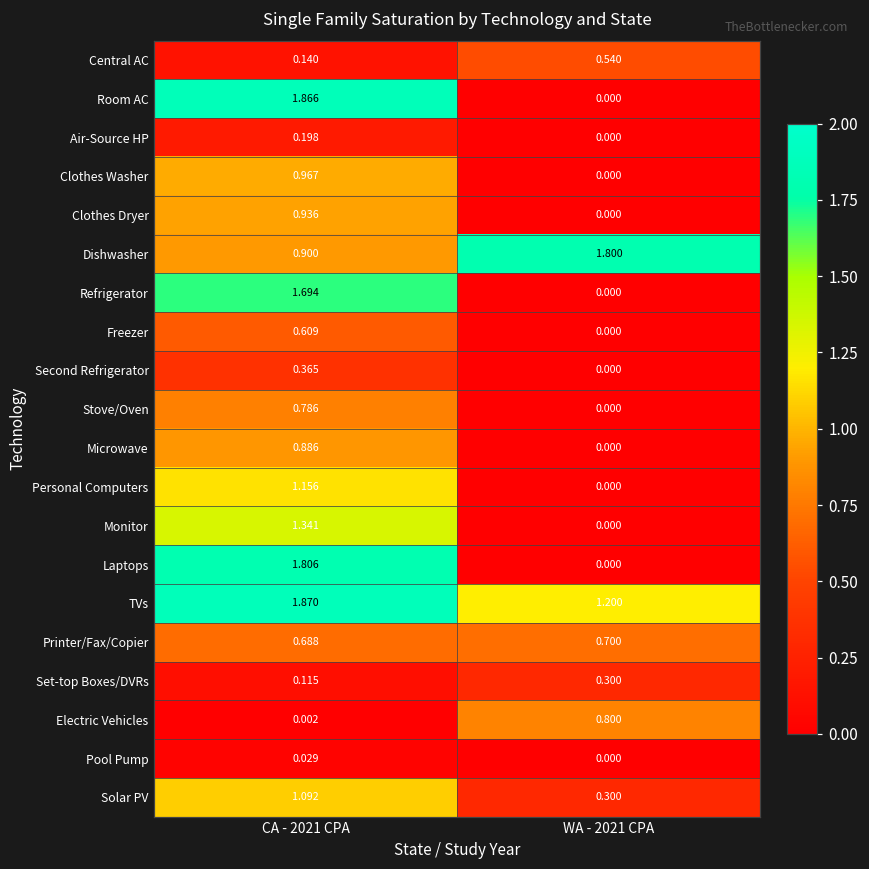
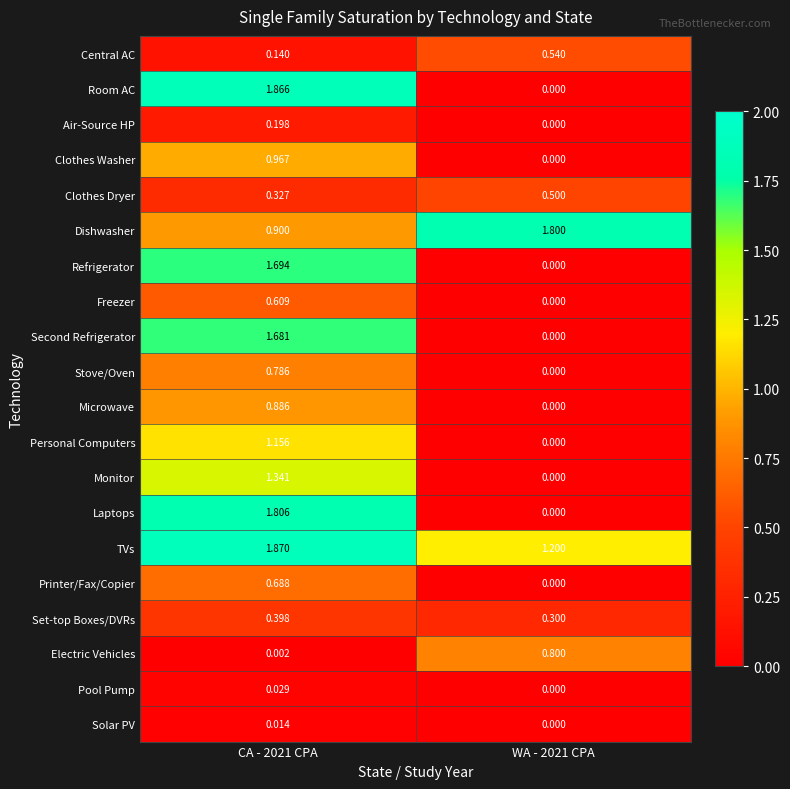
Clothes Dryer, CA - 2021 CPA: 0.936 -> 0.327
Clothes Dryer, WA - 2021 CPA: 0.000 -> 0.500
Second Refrigerator, CA - 2021 CPA: 0.365 -> 1.681
Printer/Fax/Copier, WA - 2021 CPA: 0.700 -> 0.000
Set-top Boxes/DVRs, CA - 2021 CPA: 0.115 -> 0.398
Solar PV, CA - 2021 CPA: 1.092 -> 0.014
Solar PV, WA - 2021 CPA: 0.300 -> 0.000
